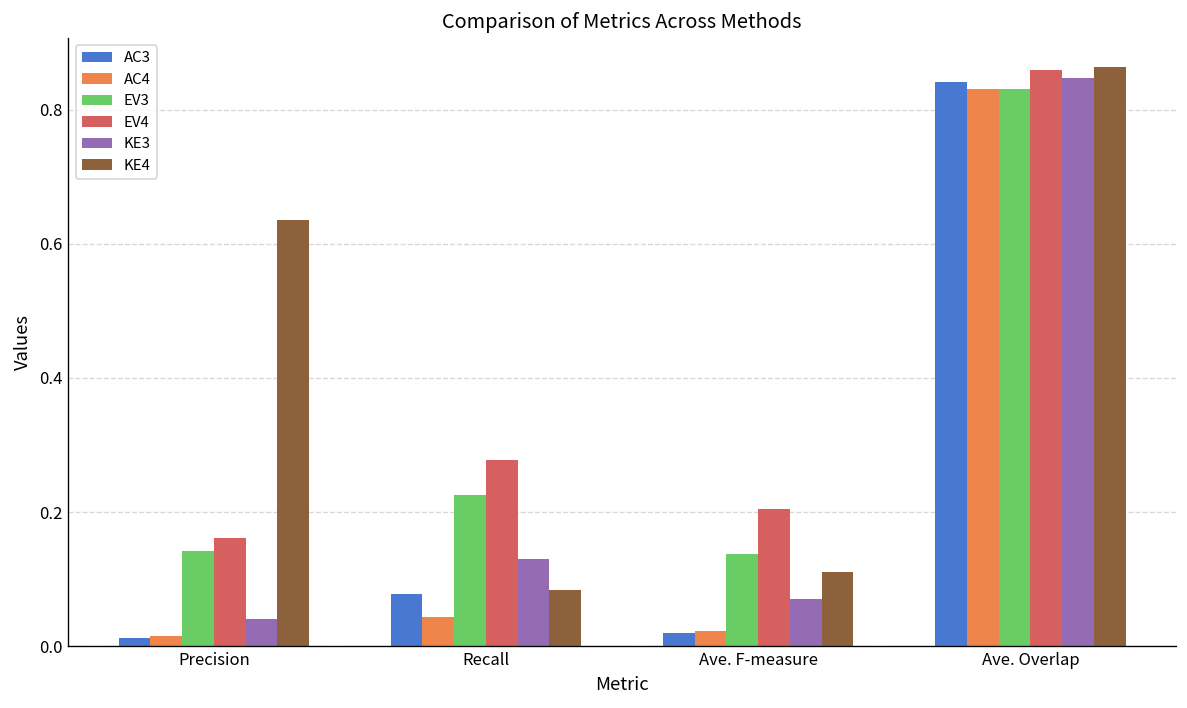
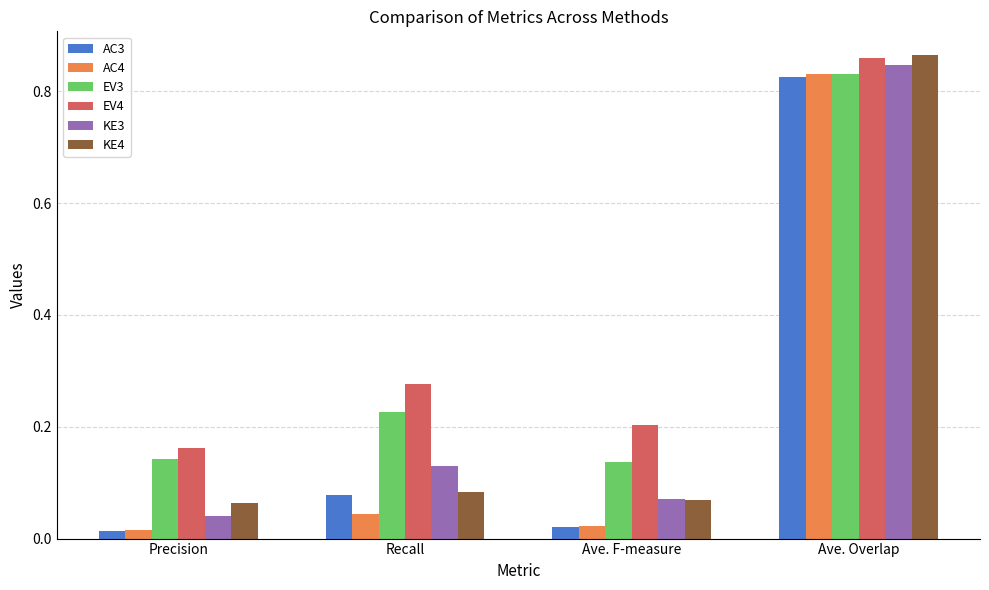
KE4, Precision: 0.64 -> 0.06
KE4, Ave. F-measure: 0.11 -> 0.07
AC3, Ave. Overlap: 0.84 -> 0.83
